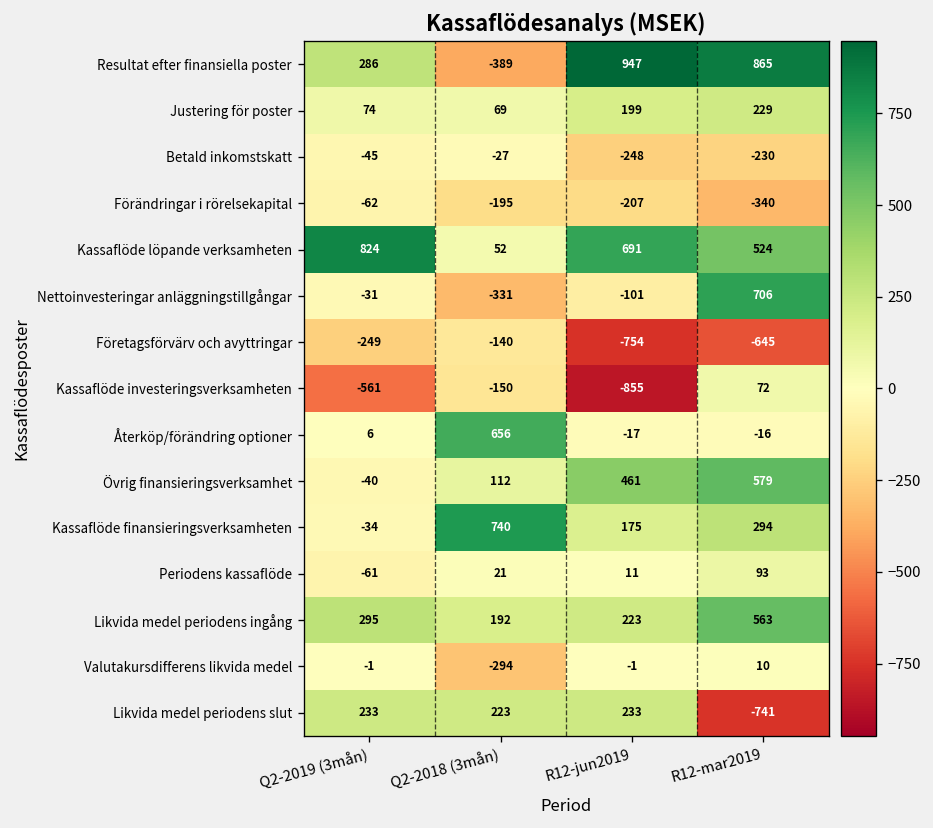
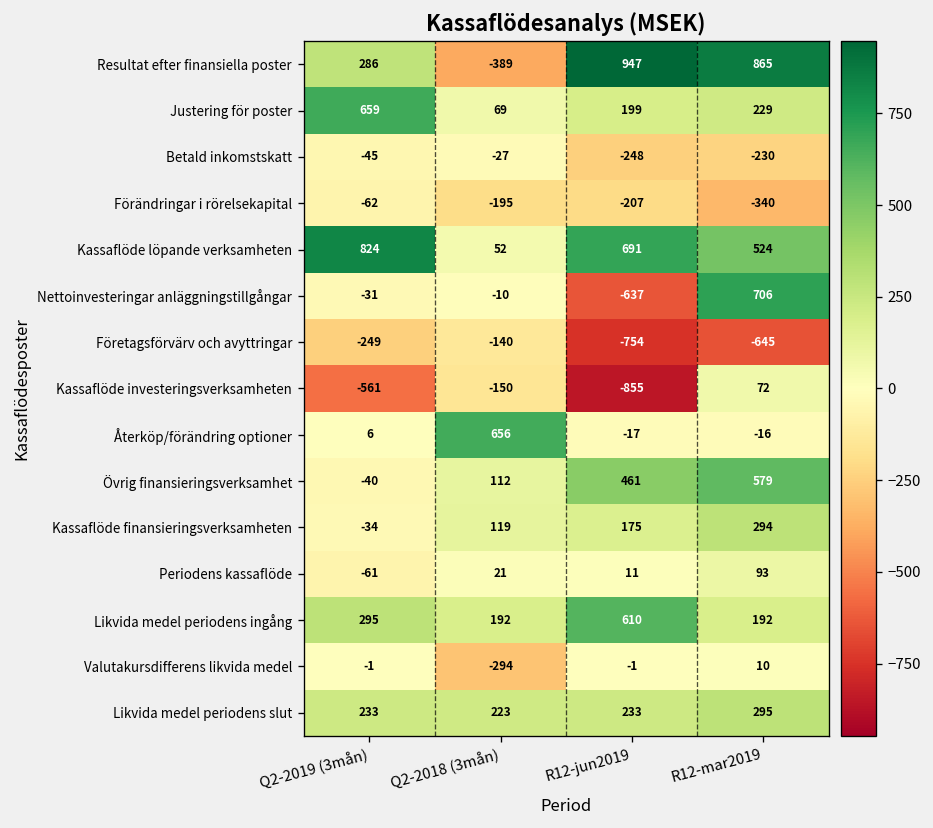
Justering för poster, Q2-2019 (3mån): 74 -> 659
Nettoinvesteringar anläggningstillgångar, Q2-2018 (3mån): -331 -> -10
Nettoinvesteringar anläggningstillgångar, R12-jun2019: -101 -> -637
Kassaflöde finansieringsverksamheten, Q2-2018 (3mån): 740 -> 119
Likvida medel periodens ingång, R12-jun2019: 223 -> 610
Likvida medel periodens ingång, R12-mar2019: 563 -> 192
Likvida medel periodens slut, R12-mar2019: -741 -> 295
